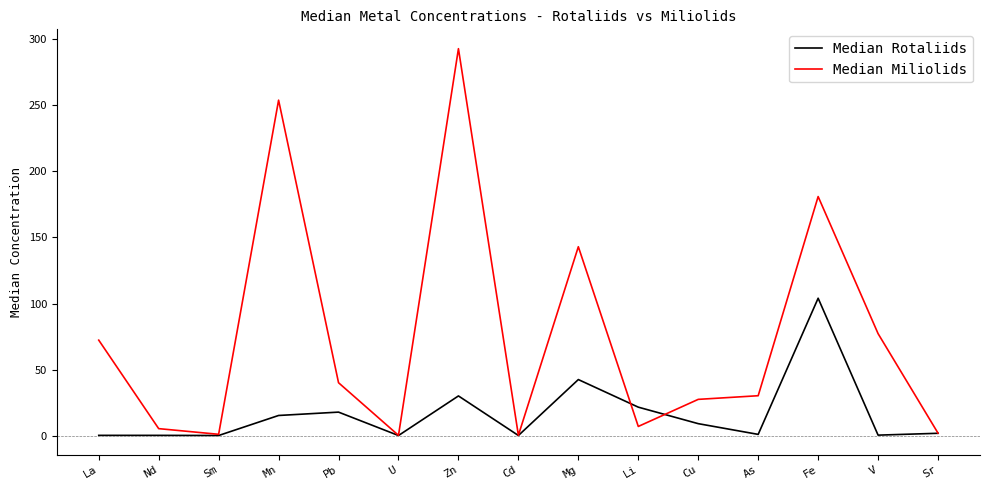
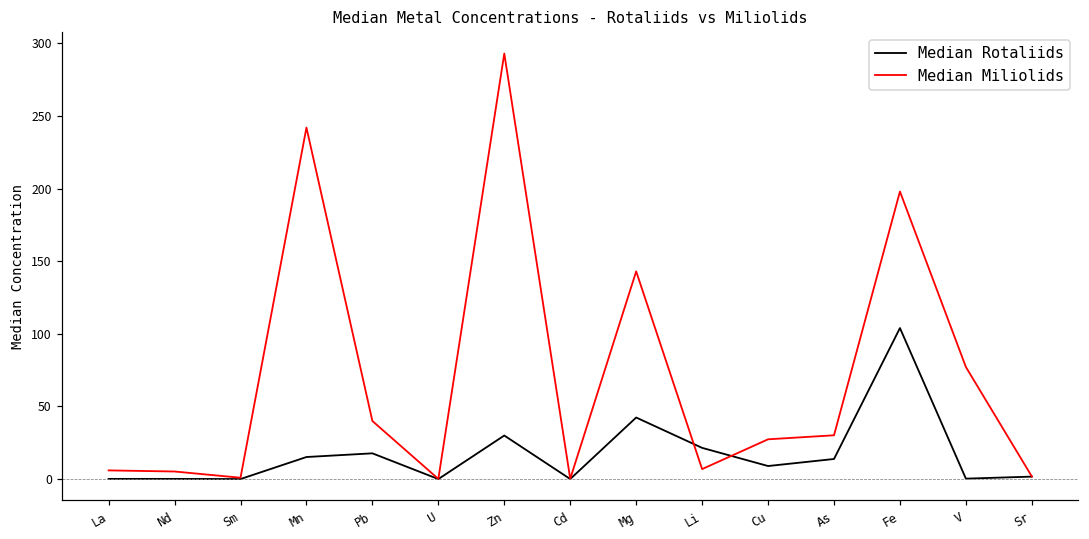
Median Miliolids, La: 72 -> 6
Median Miliolids, Mn: 254 -> 242
Median Rotaliids, As: 1 -> 14
Median Miliolids, Fe: 181 -> 198
